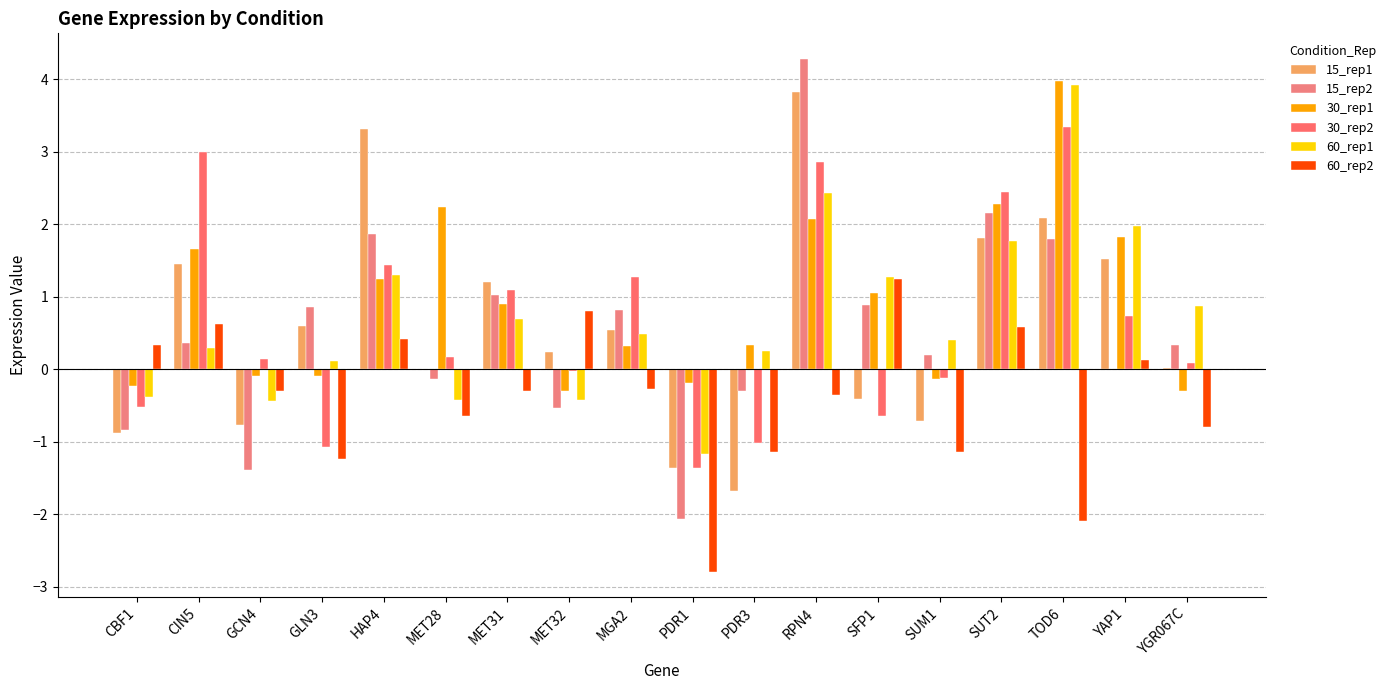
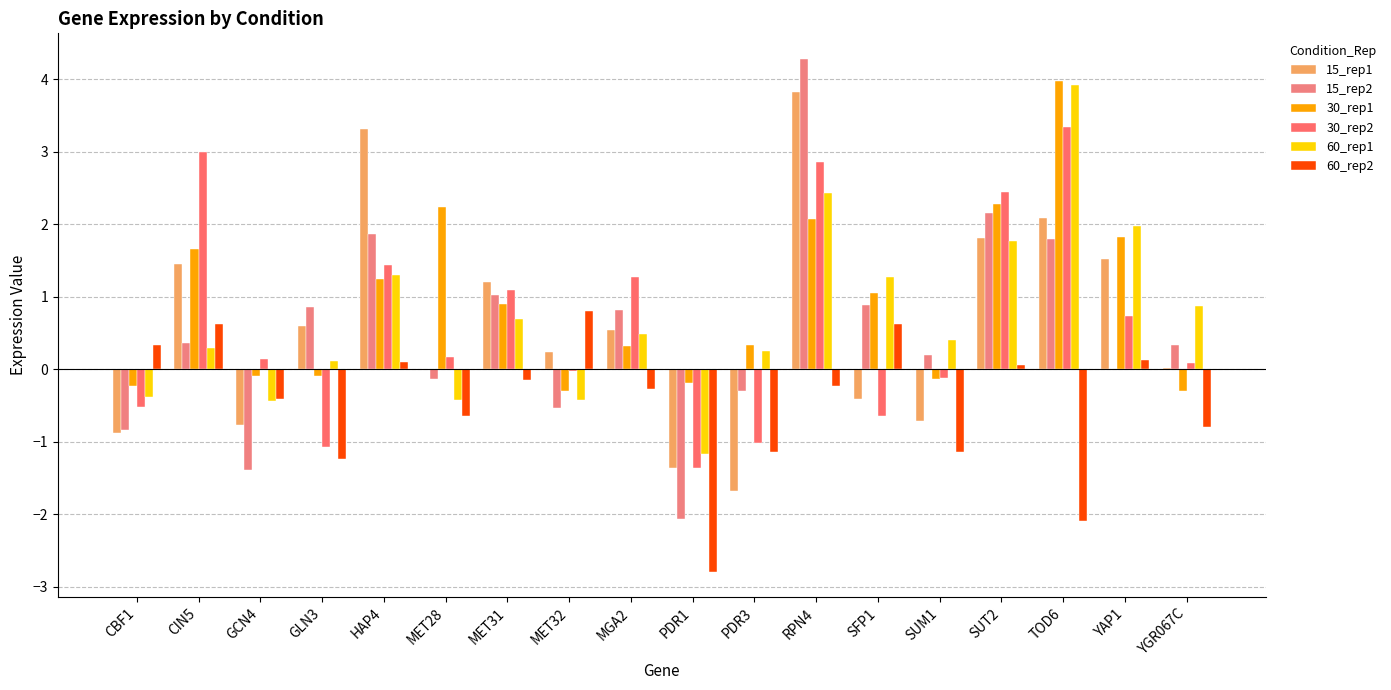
60_rep2, GCN4: -0.3 -> -0.4
60_rep2, HAP4: 0.4 -> 0.1
60_rep2, MET31: -0.3 -> -0.1
60_rep2, RPN4: -0.4 -> -0.2
60_rep2, SFP1: 1.2 -> 0.6
60_rep2, SUT2: 0.6 -> 0.1
